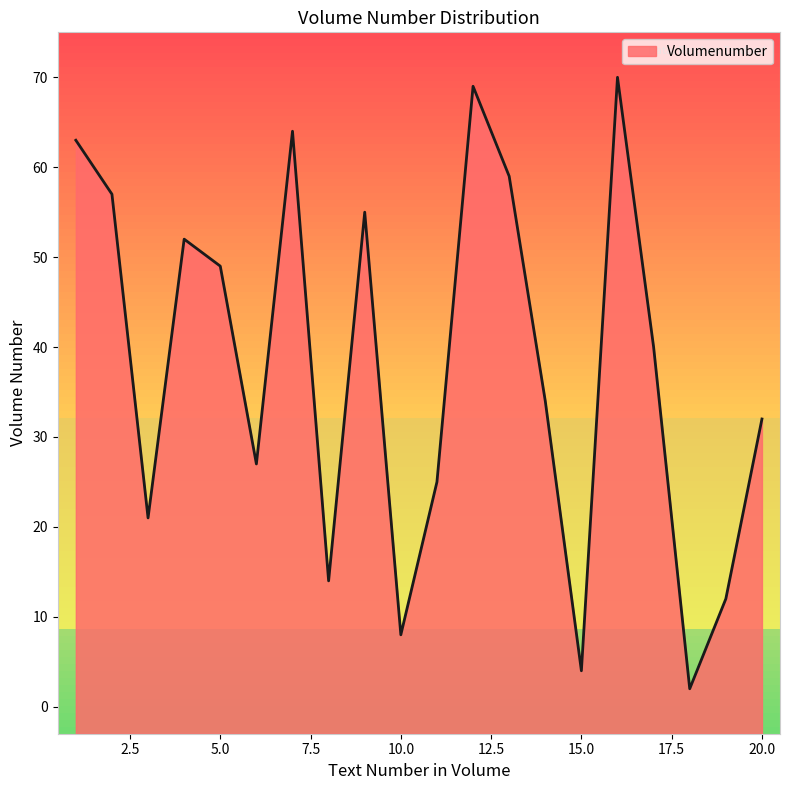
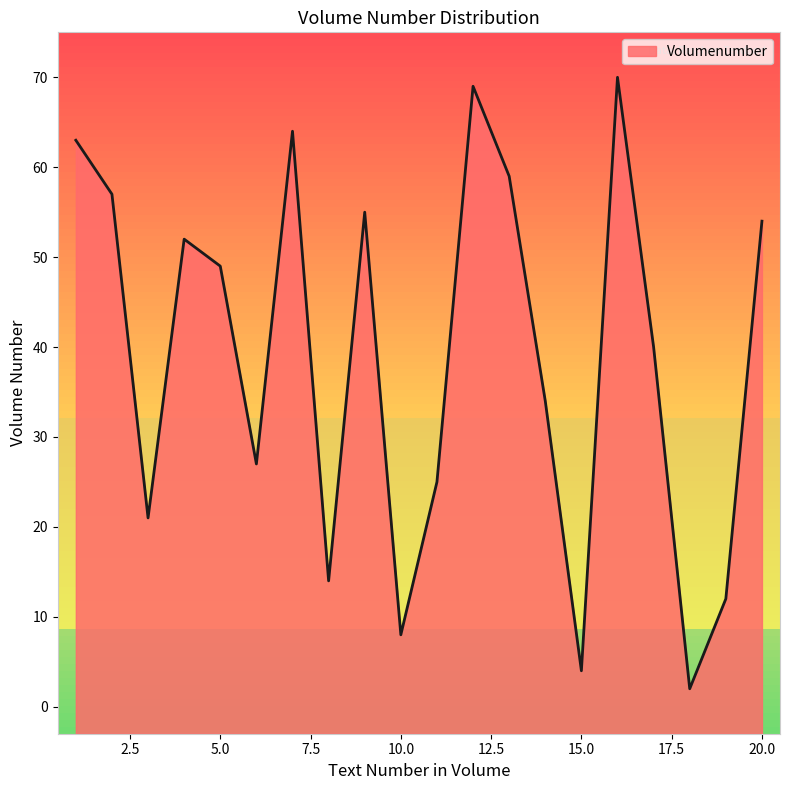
20.0: 32 -> 54
